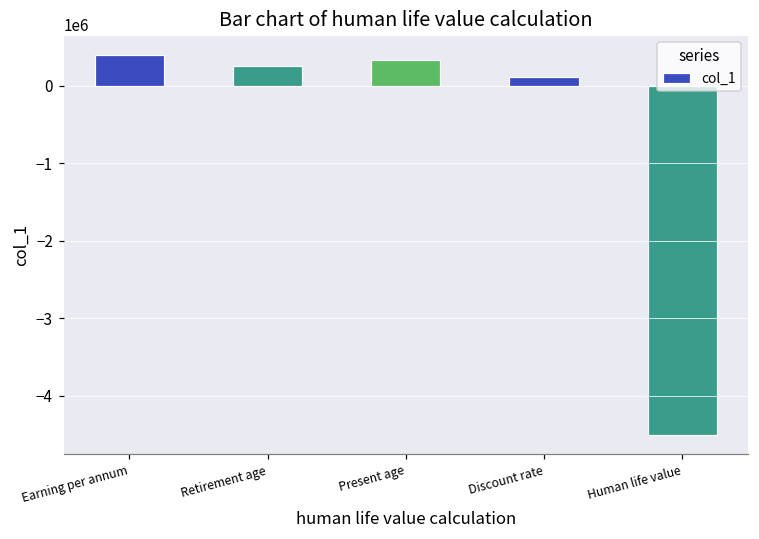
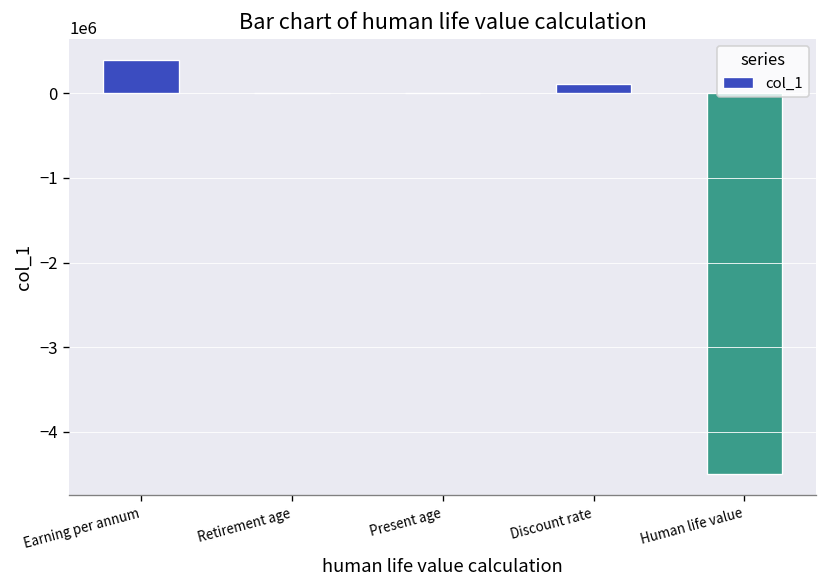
Retirement age: 300000 -> 0
Present age: 300000 -> 0
